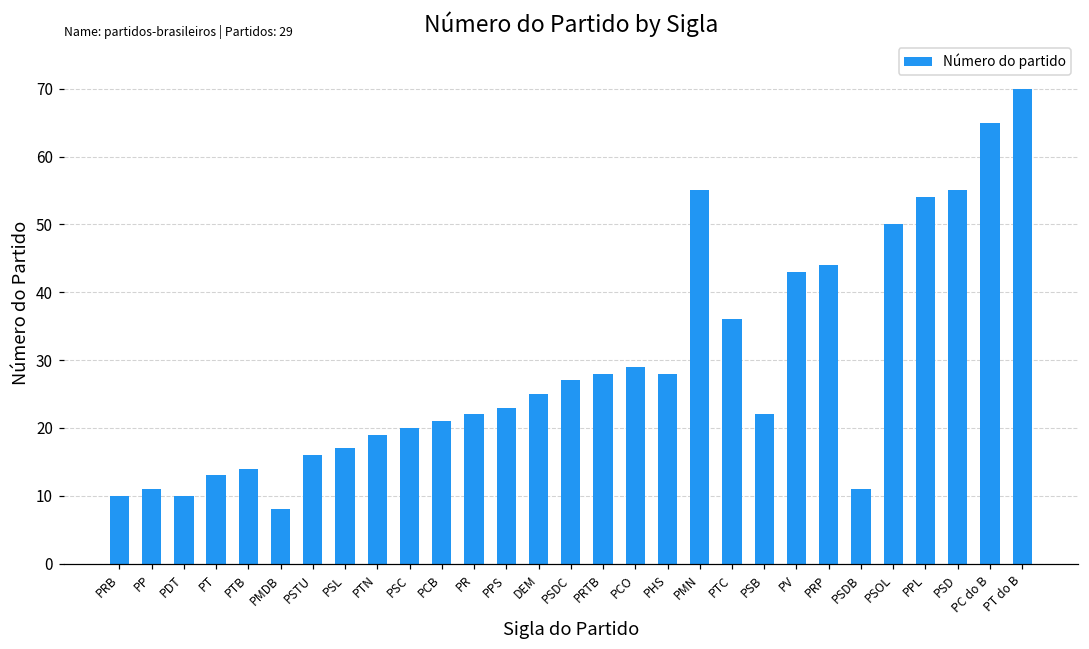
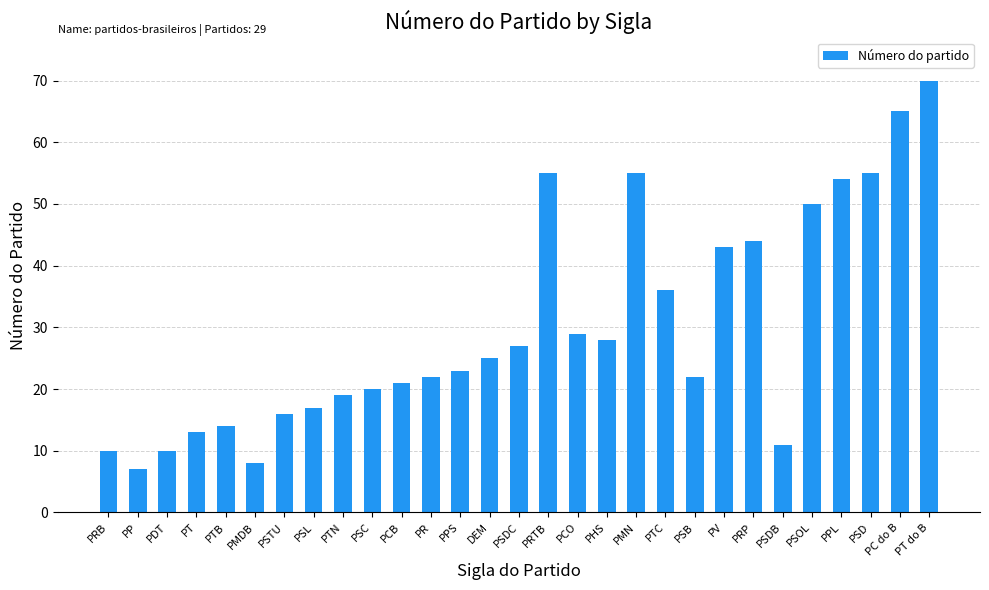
PP: 11 -> 7
PRTB: 28 -> 55
